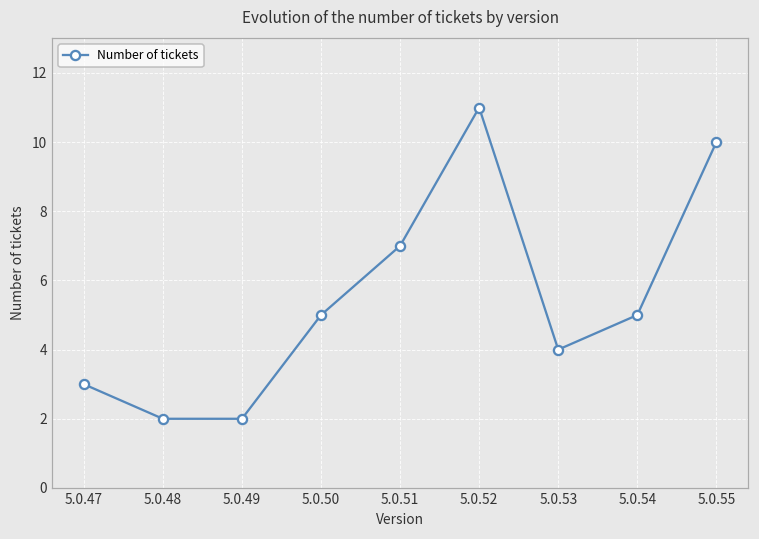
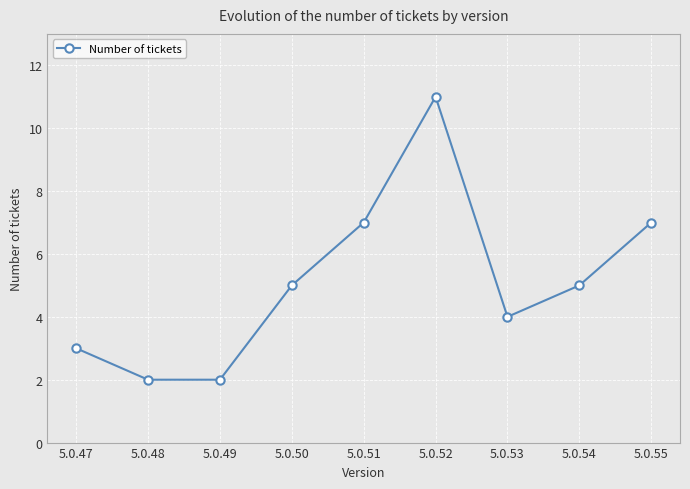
5.0.55: 10 -> 7
